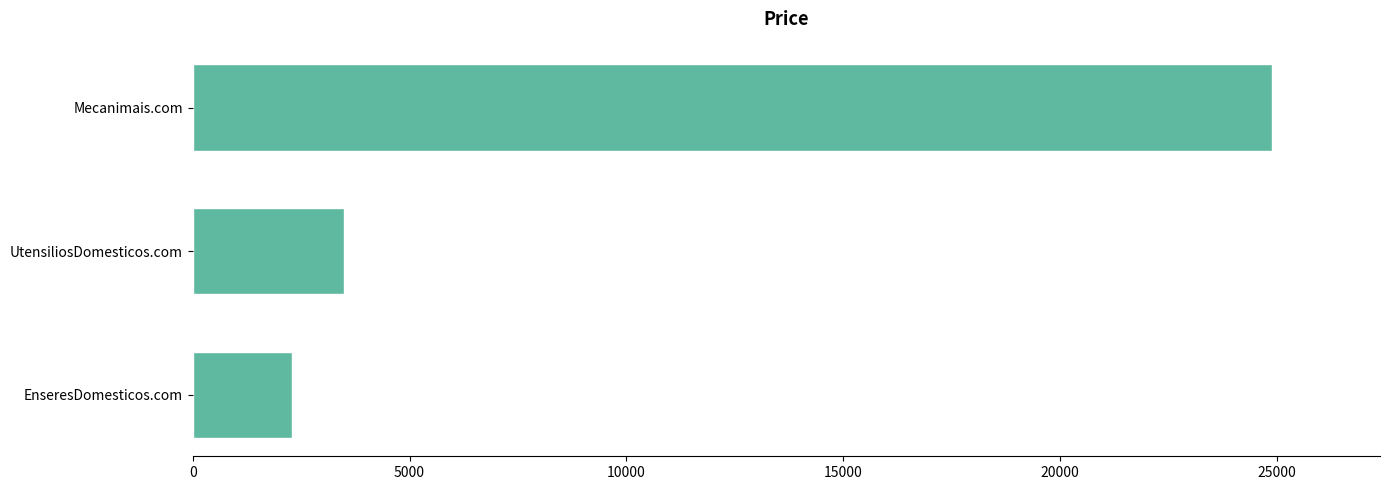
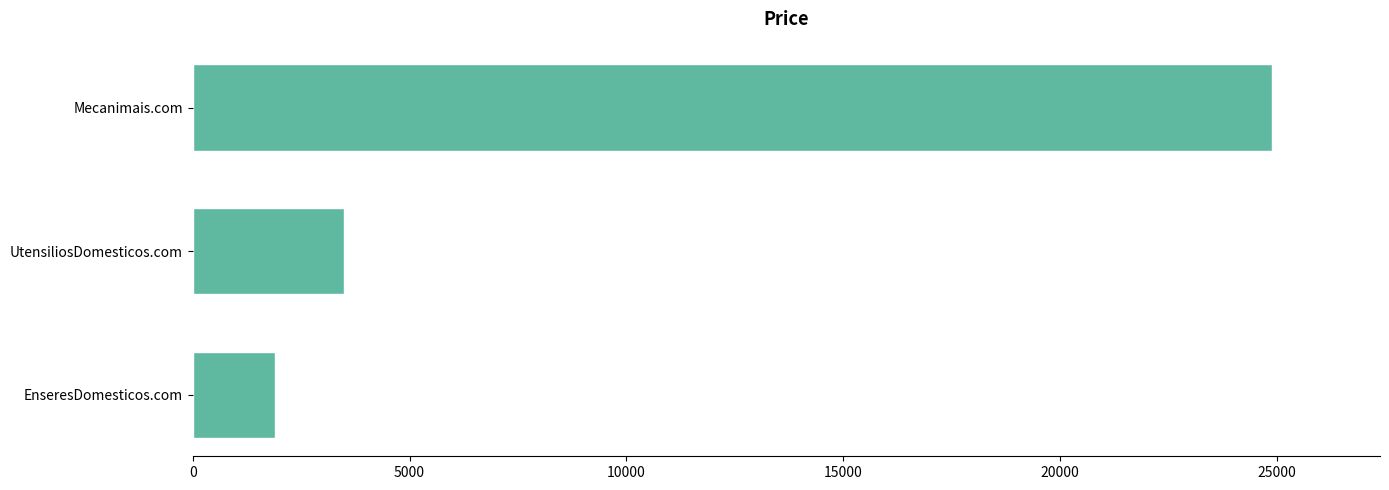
EnseresDomesticos.com: 2300 -> 1900
